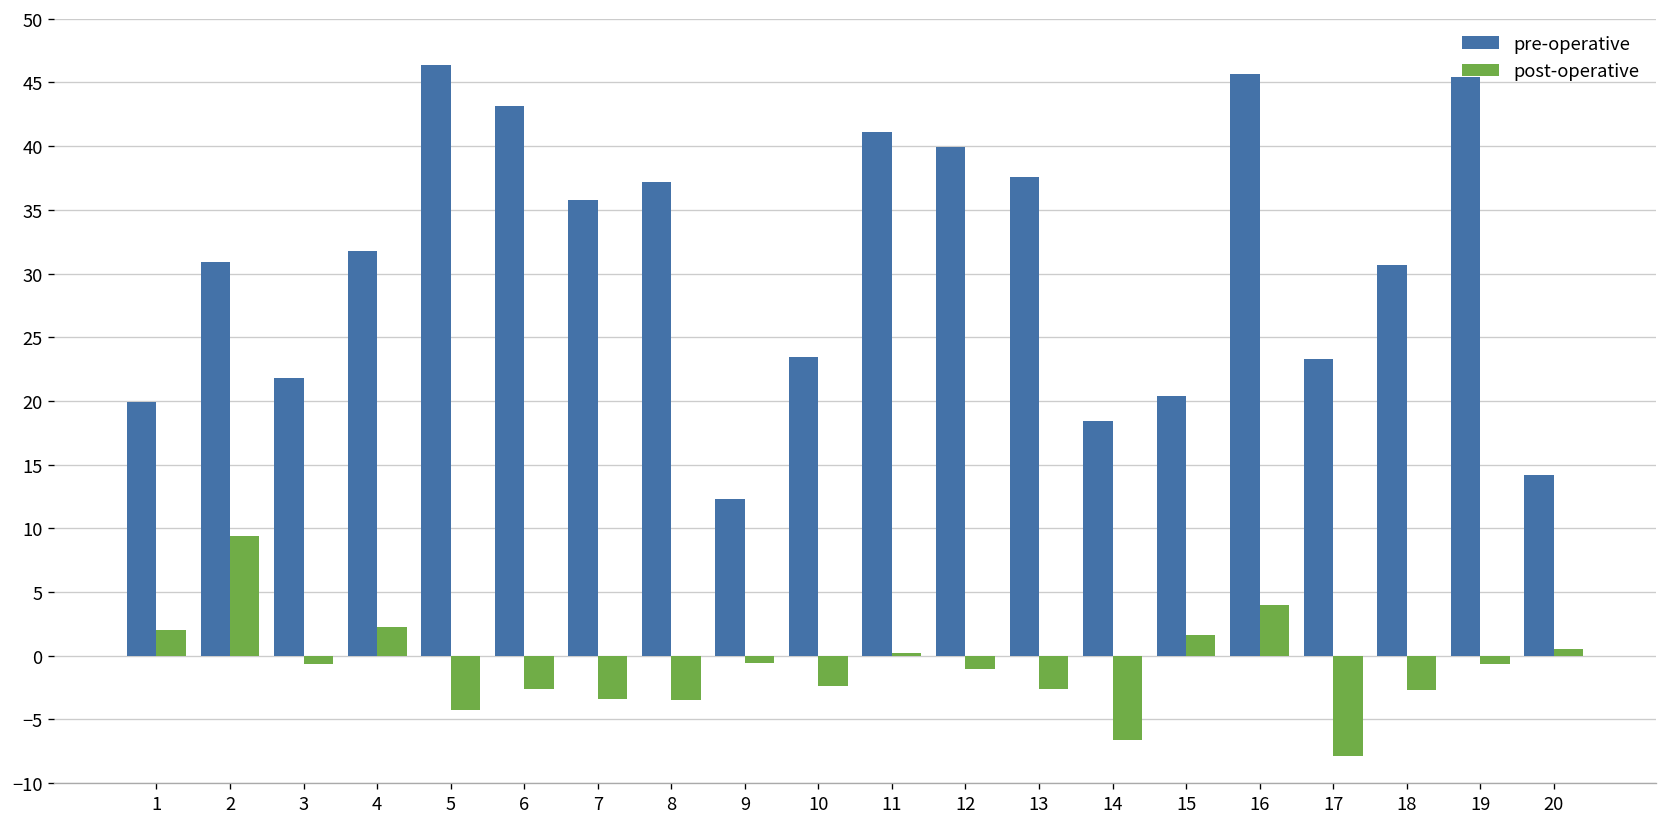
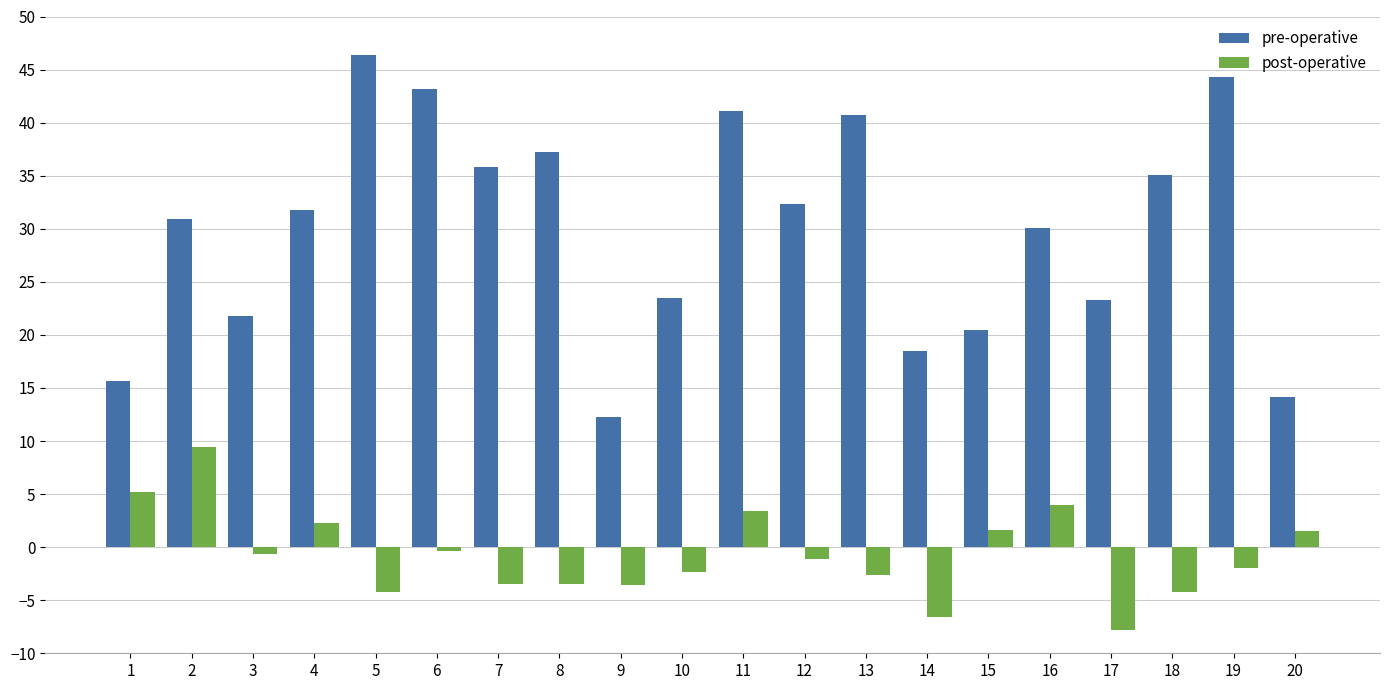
pre-operative, 1: 19.9 -> 15.7
post-operative, 1: 2.0 -> 5.2
post-operative, 6: -2.6 -> -0.4
post-operative, 9: -0.6 -> -3.5
post-operative, 11: 0.2 -> 3.4
pre-operative, 12: 40.0 -> 32.4
pre-operative, 13: 37.5 -> 40.7
pre-operative, 16: 45.7 -> 30.1
pre-operative, 18: 30.6 -> 35.0
post-operative, 18: -2.7 -> -4.2
pre-operative, 19: 45.4 -> 44.3
post-operative, 19: -0.7 -> -2.0
post-operative, 20: 0.5 -> 1.5
